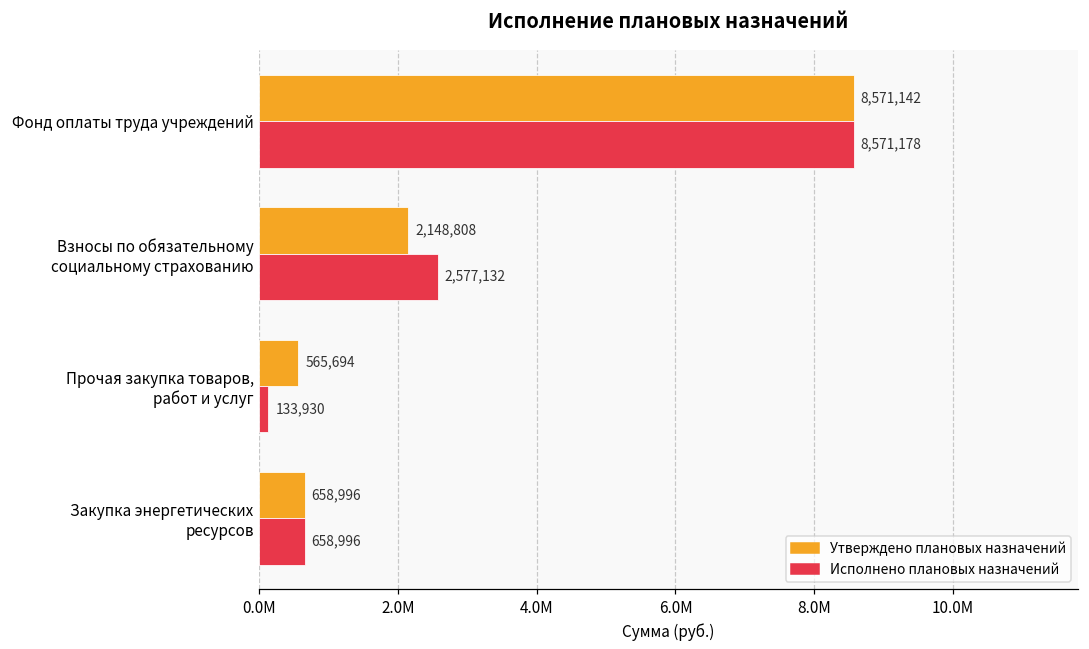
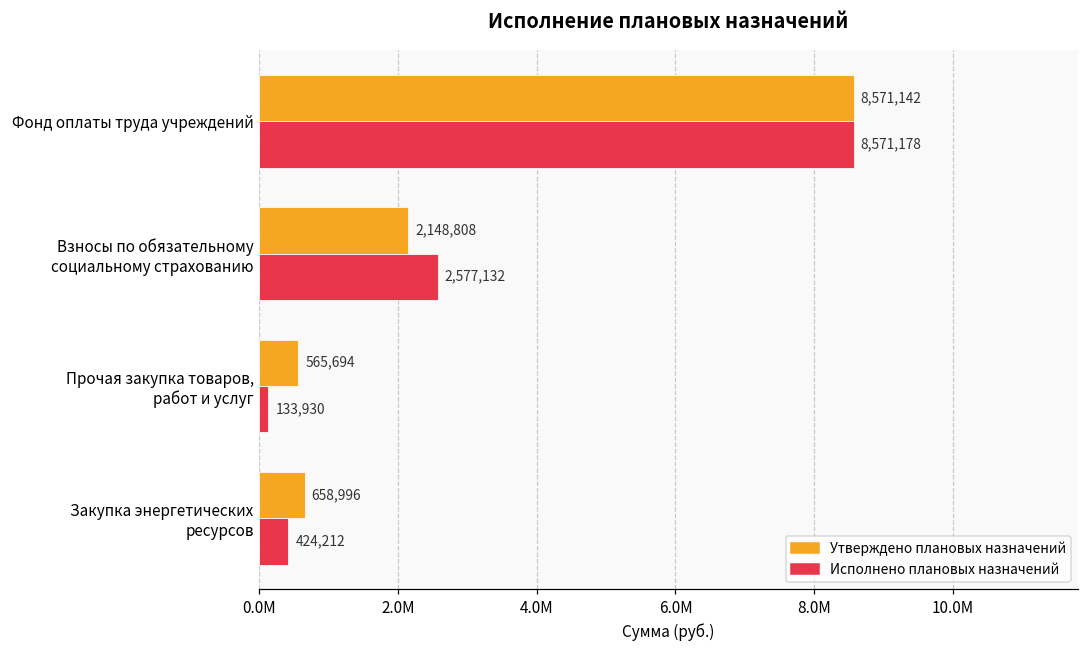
Исполнено плановых назначений, Закупка энергетических ресурсов: 658,996 -> 424,212
